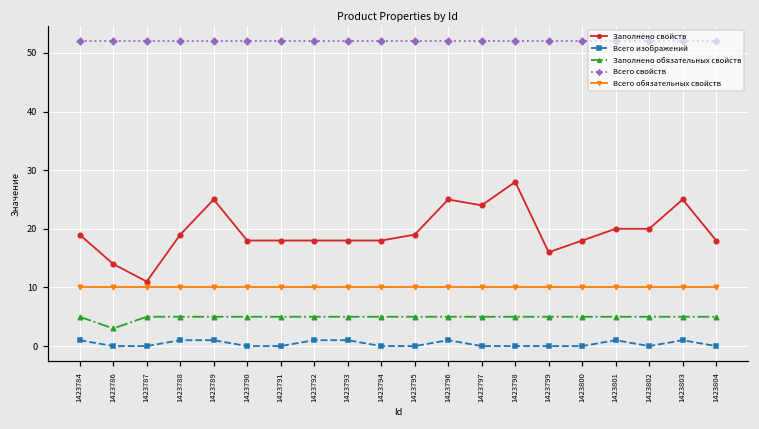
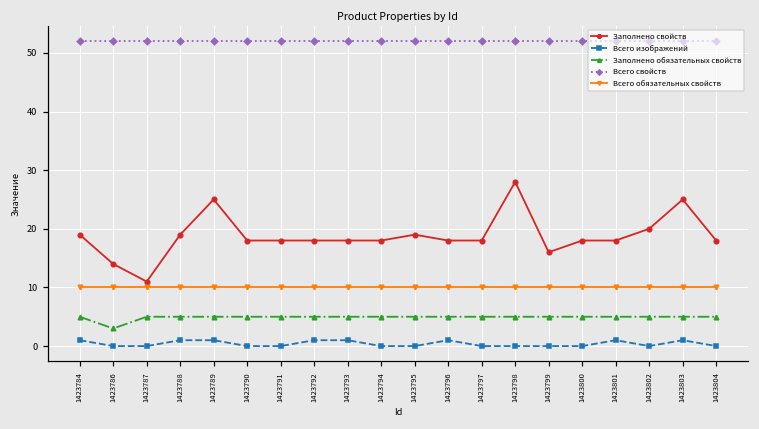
Заполнено свойств, 1423796: 25 -> 18
Заполнено свойств, 1423797: 24 -> 18
Заполнено свойств, 1423801: 20 -> 18
